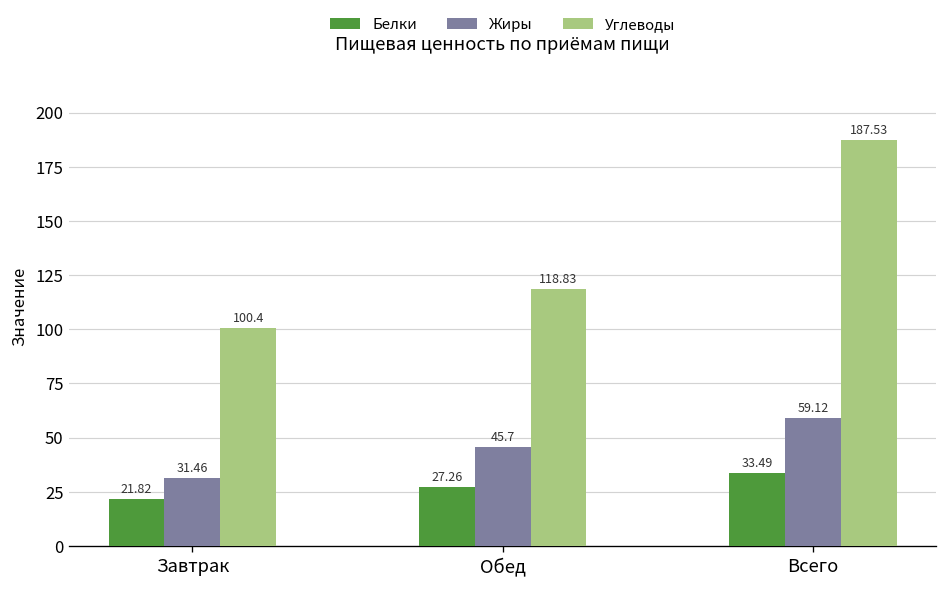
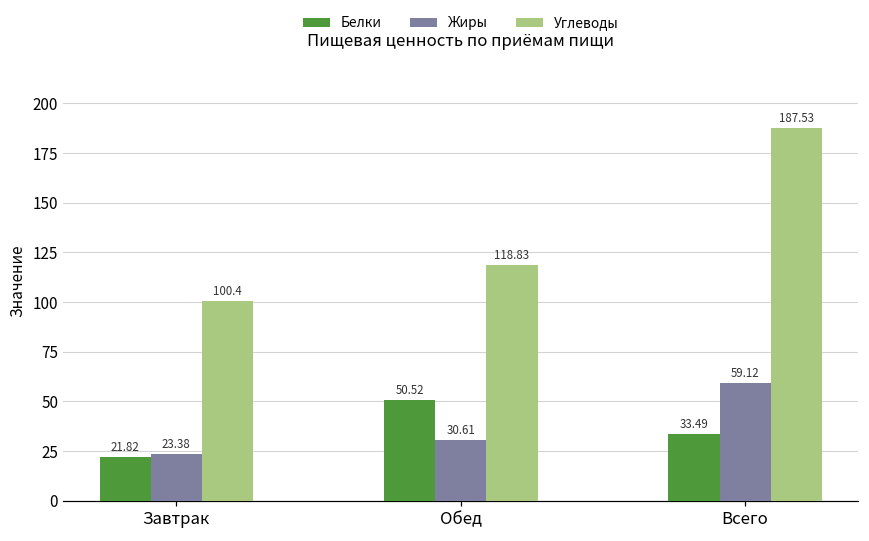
Жиры, Завтрак: 31.46 -> 23.38
Белки, Обед: 27.26 -> 50.52
Жиры, Обед: 45.7 -> 30.61
